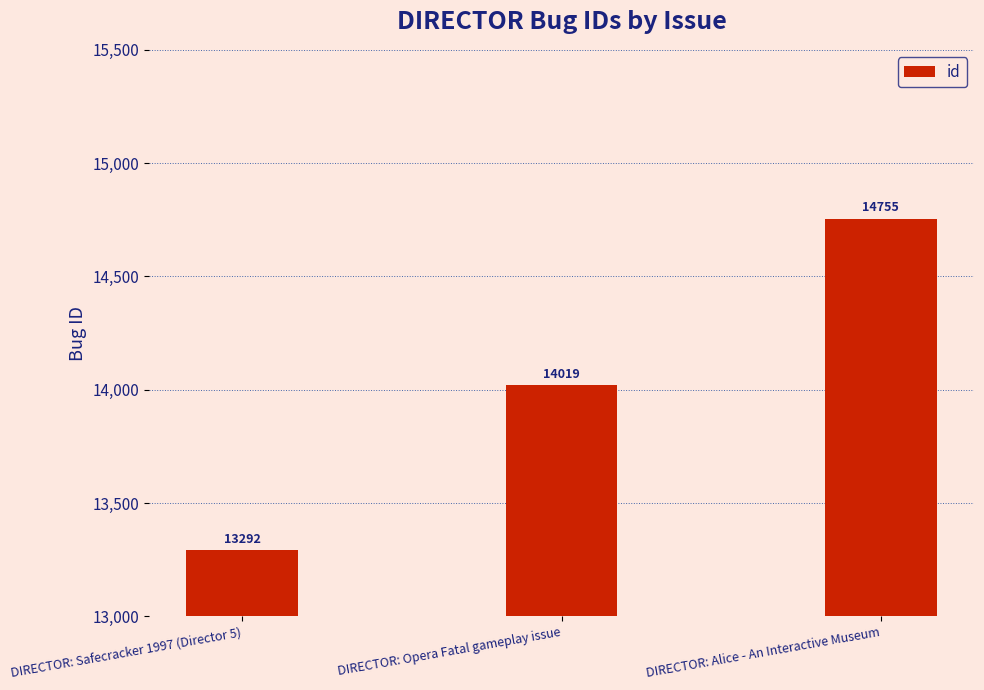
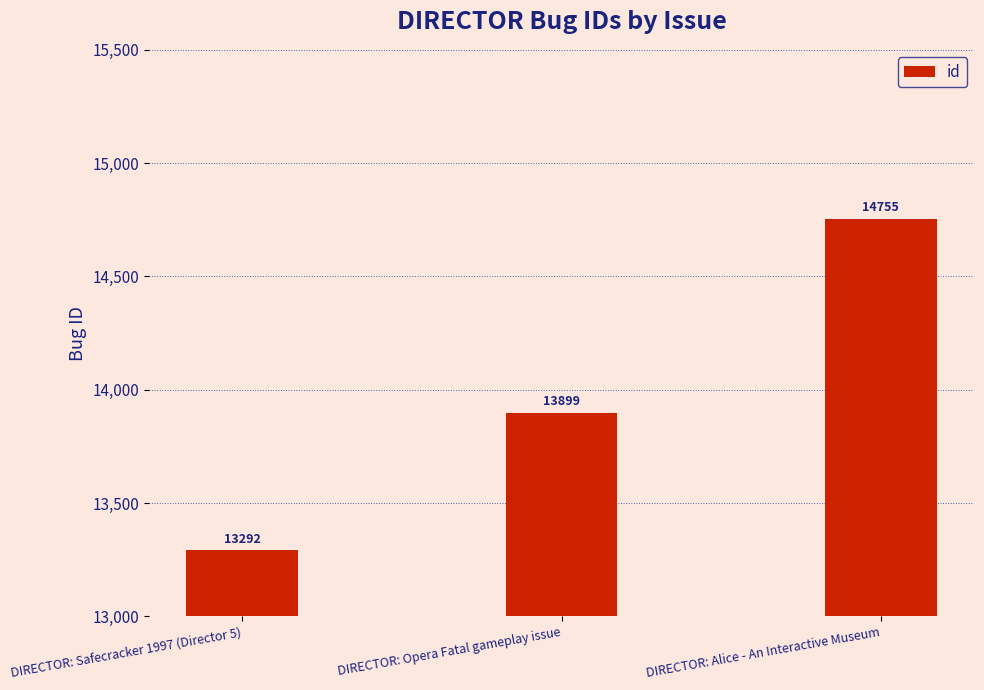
DIRECTOR: Opera Fatal gameplay issue: 14019 -> 13899
